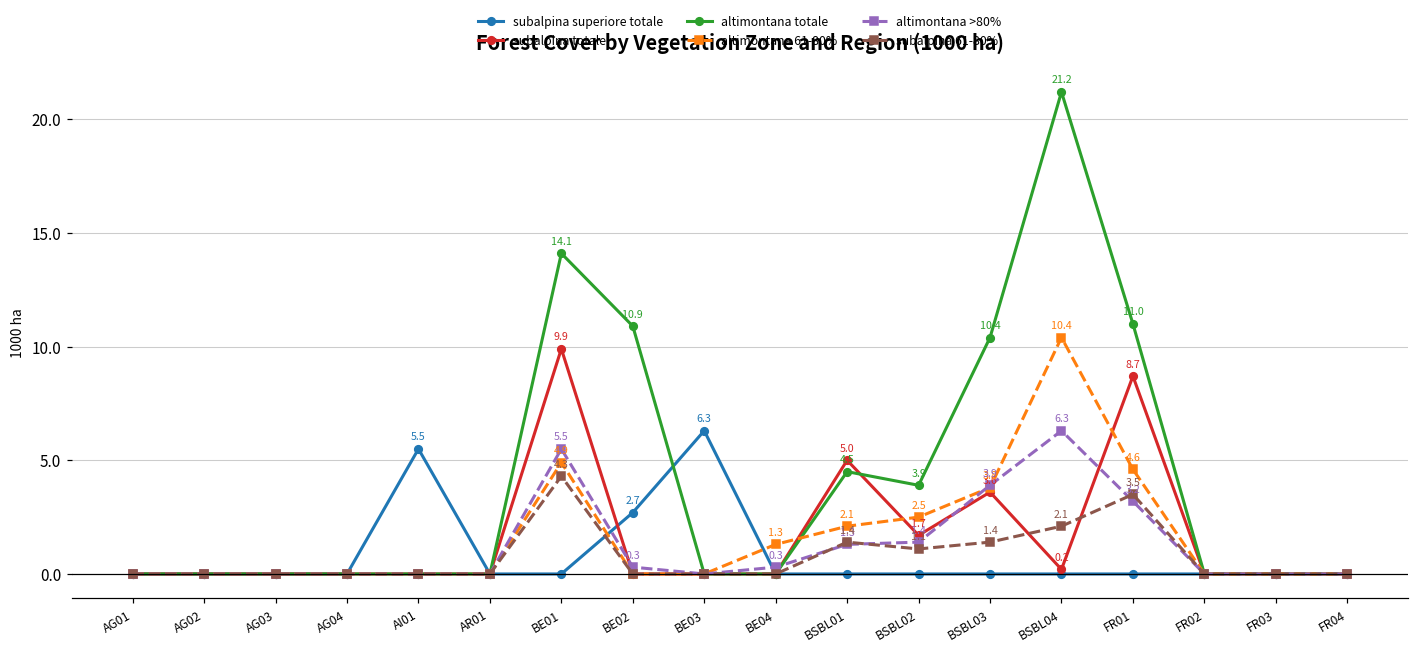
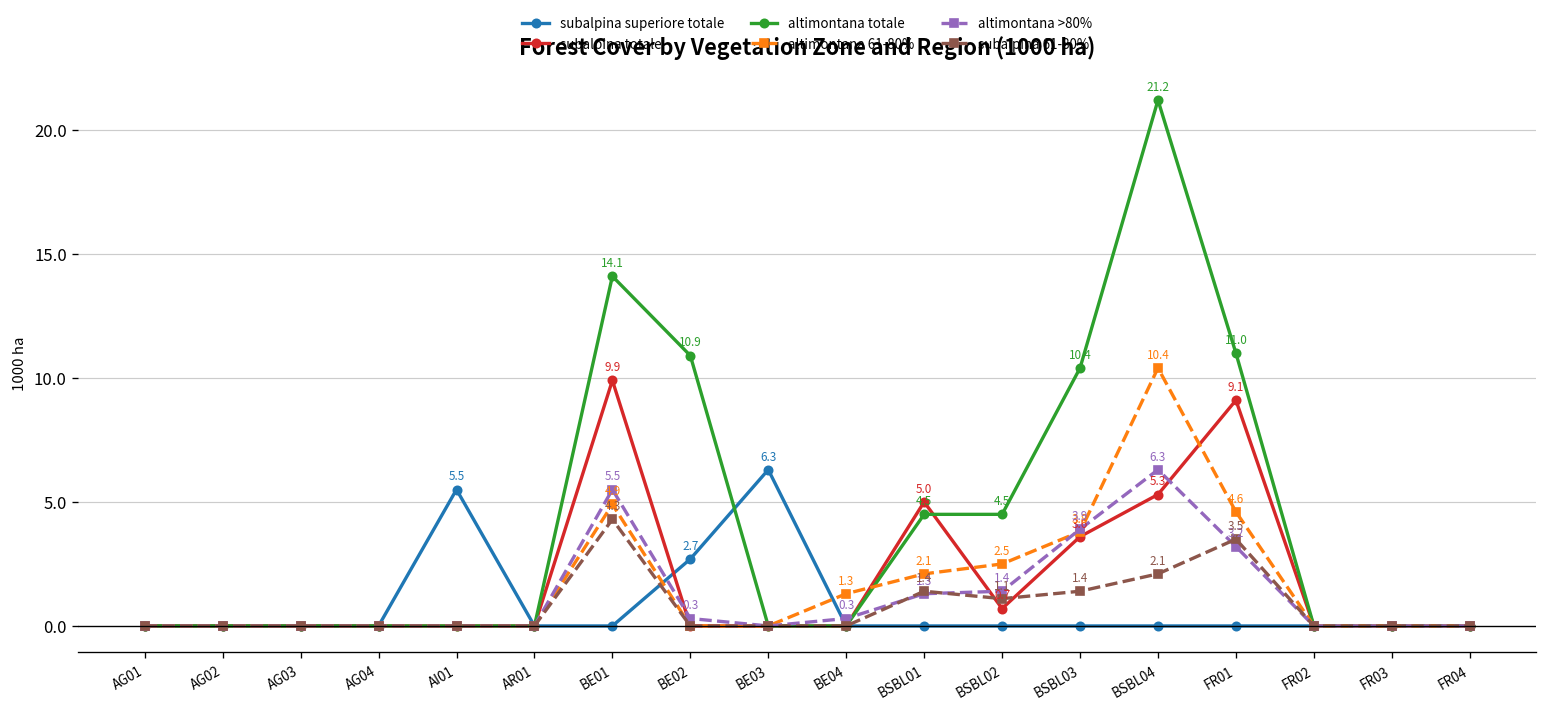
subalpina totale, BSBL02: 1.7 -> 0.7
altimontana totale, BSBL02: 3.9 -> 4.5
subalpina totale, BSBL04: 0.2 -> 5.3
subalpina totale, FR01: 8.7 -> 9.1
